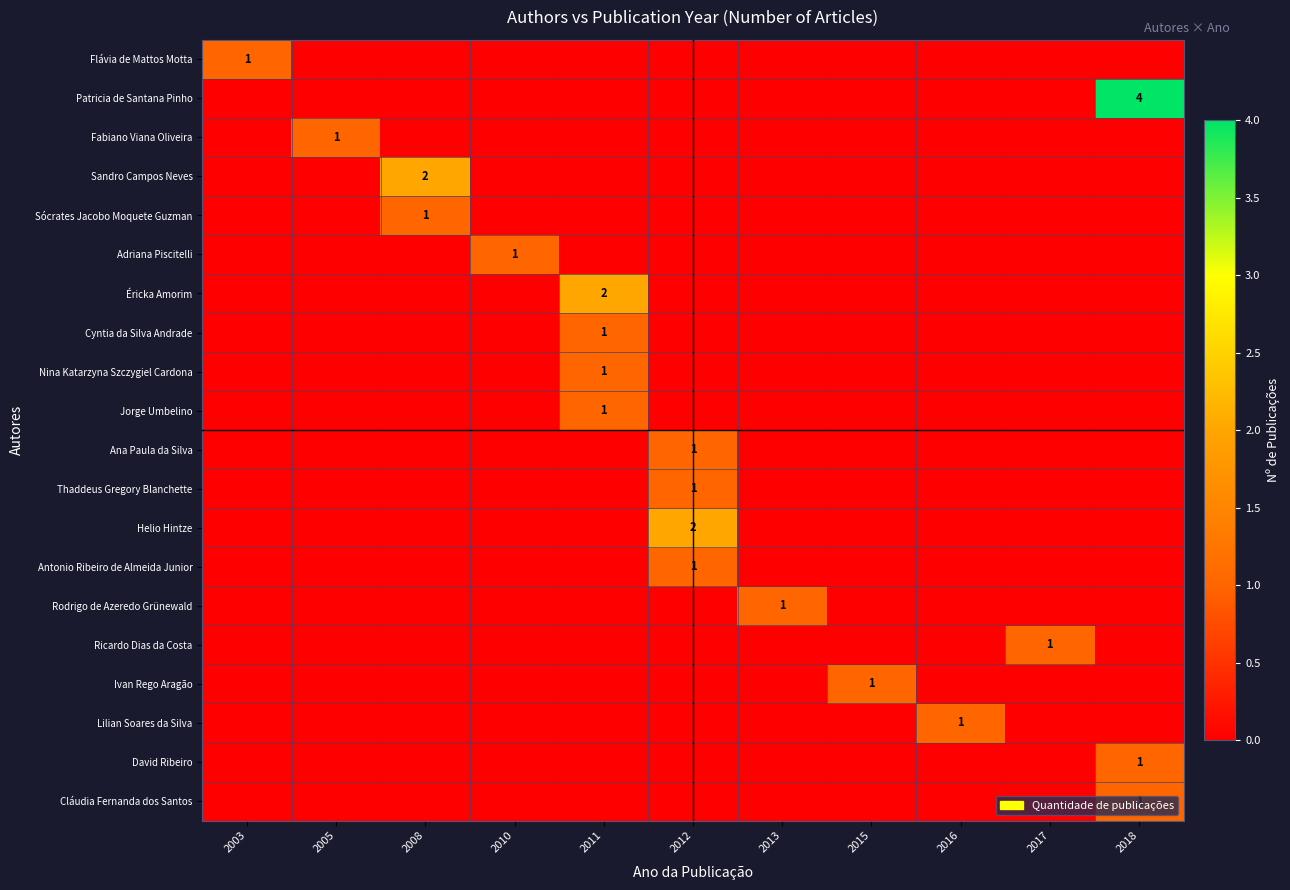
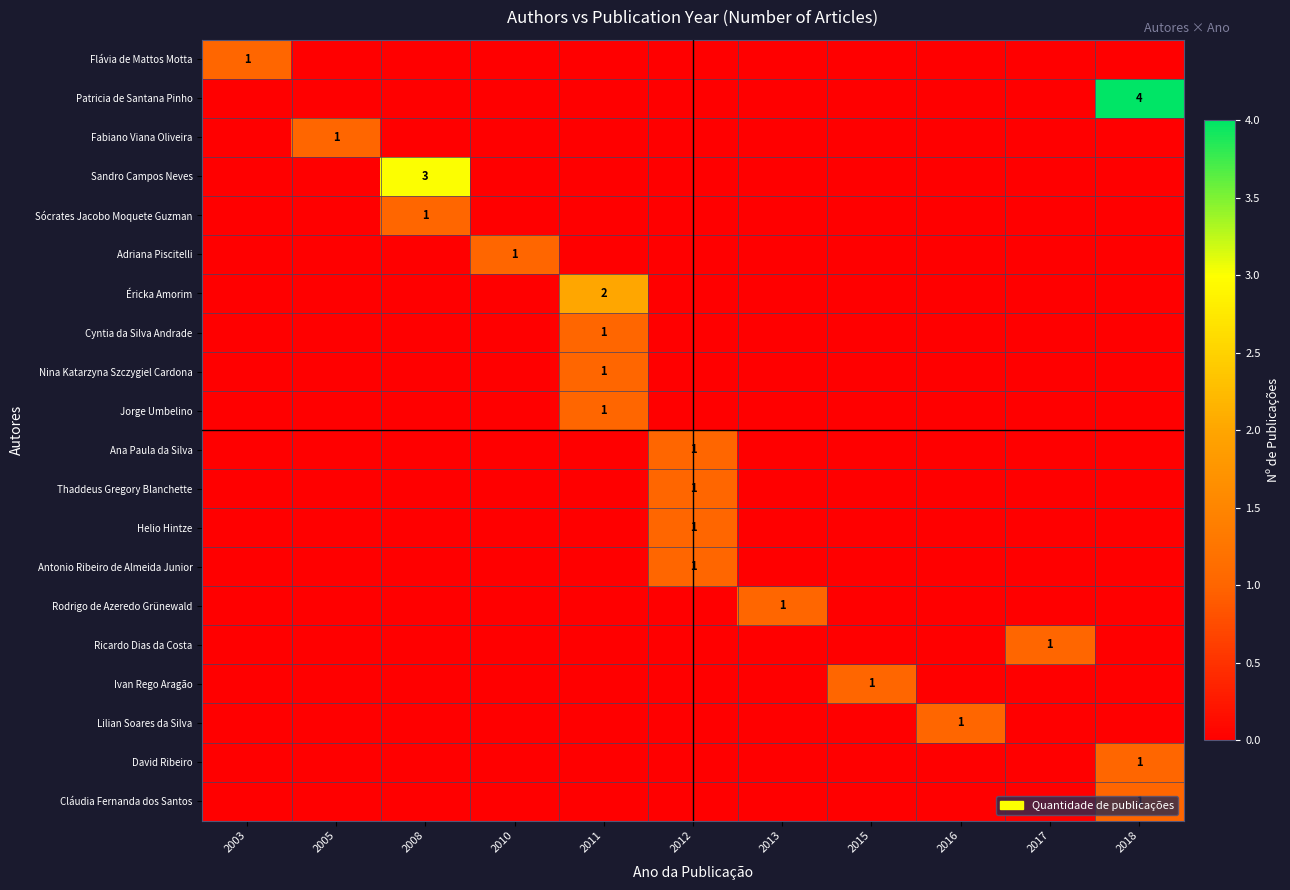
Sandro Campos Neves, 2008: 2 -> 3
Helio Hintze, 2012: 2 -> 1
